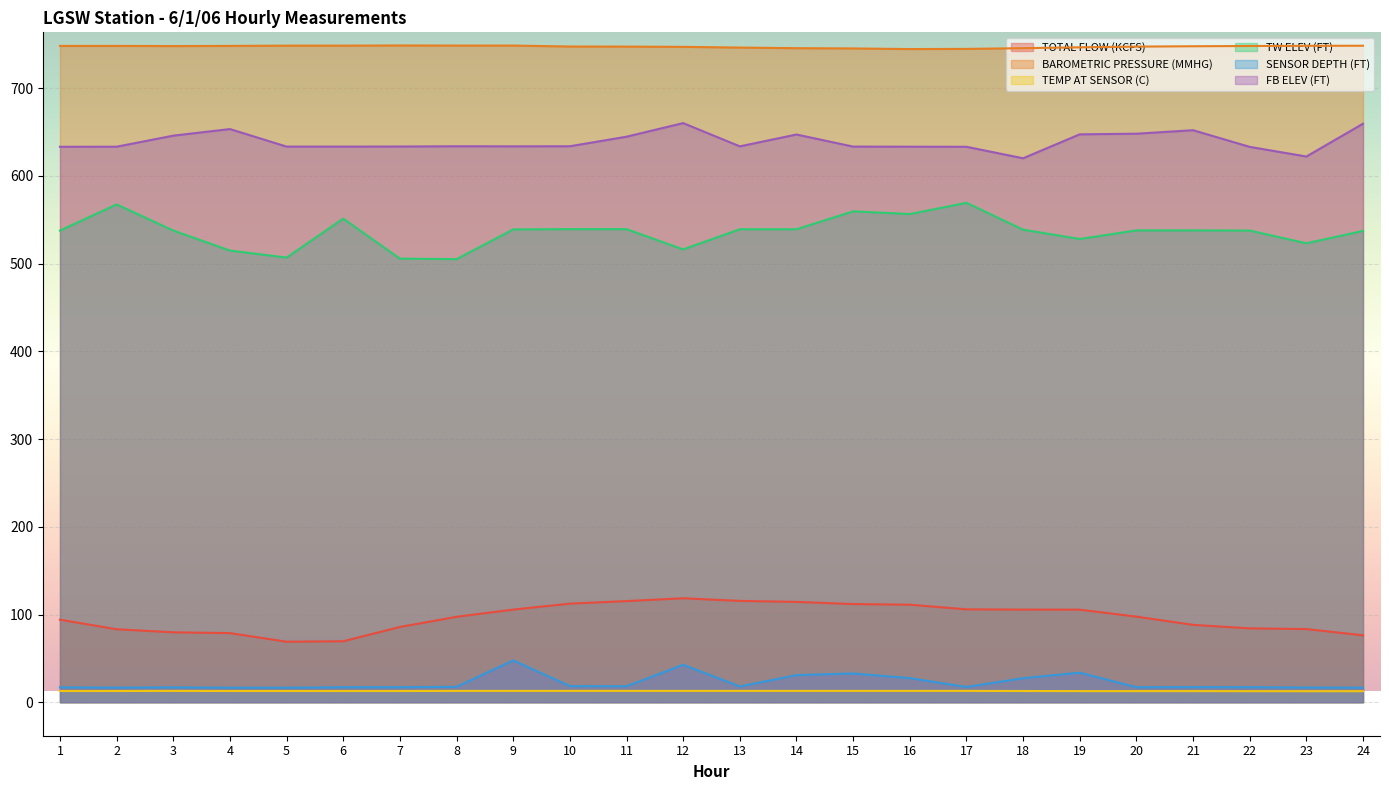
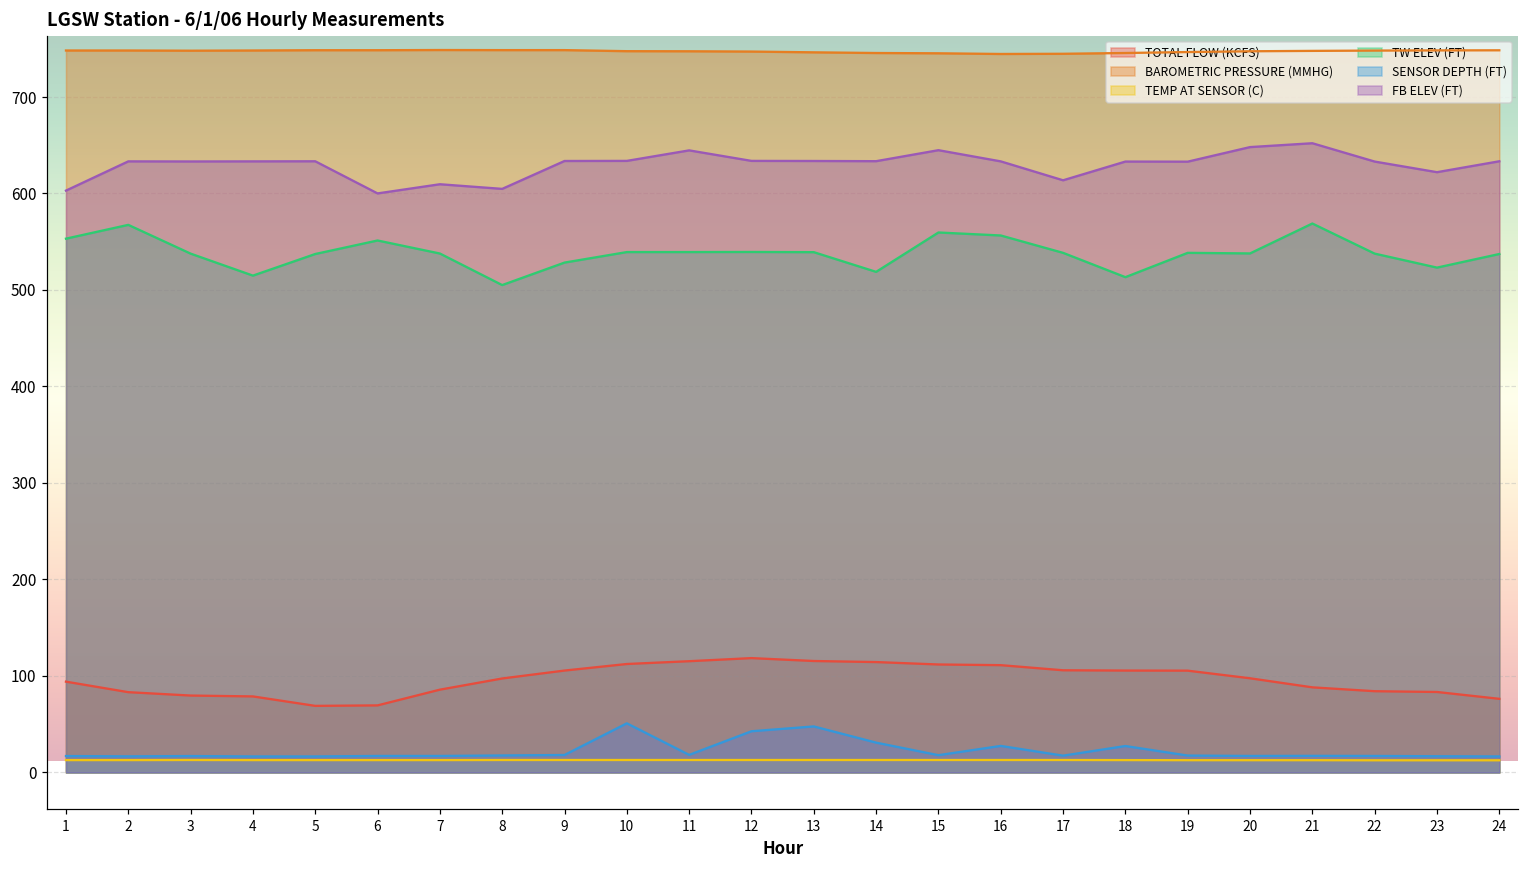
TW ELEV (FT), 1: 540 -> 550
FB ELEV (FT), 1: 630 -> 600
FB ELEV (FT), 3: 650 -> 630
FB ELEV (FT), 4: 650 -> 630
TW ELEV (FT), 5: 510 -> 540
FB ELEV (FT), 6: 630 -> 600
TW ELEV (FT), 7: 510 -> 540
FB ELEV (FT), 7: 630 -> 610
FB ELEV (FT), 8: 630 -> 600
TW ELEV (FT), 9: 540 -> 530
SENSOR DEPTH (FT), 9: 50 -> 20
SENSOR DEPTH (FT), 10: 20 -> 50
TW ELEV (FT), 12: 520 -> 540
FB ELEV (FT), 12: 660 -> 630
SENSOR DEPTH (FT), 13: 20 -> 50
TW ELEV (FT), 14: 540 -> 520
FB ELEV (FT), 14: 650 -> 630
SENSOR DEPTH (FT), 15: 30 -> 20
FB ELEV (FT), 15: 630 -> 640
TW ELEV (FT), 17: 570 -> 540
FB ELEV (FT), 17: 630 -> 610
TW ELEV (FT), 18: 540 -> 510
FB ELEV (FT), 18: 620 -> 630
TW ELEV (FT), 19: 530 -> 540
SENSOR DEPTH (FT), 19: 30 -> 20
FB ELEV (FT), 19: 650 -> 630
TW ELEV (FT), 21: 540 -> 570
FB ELEV (FT), 24: 660 -> 630
